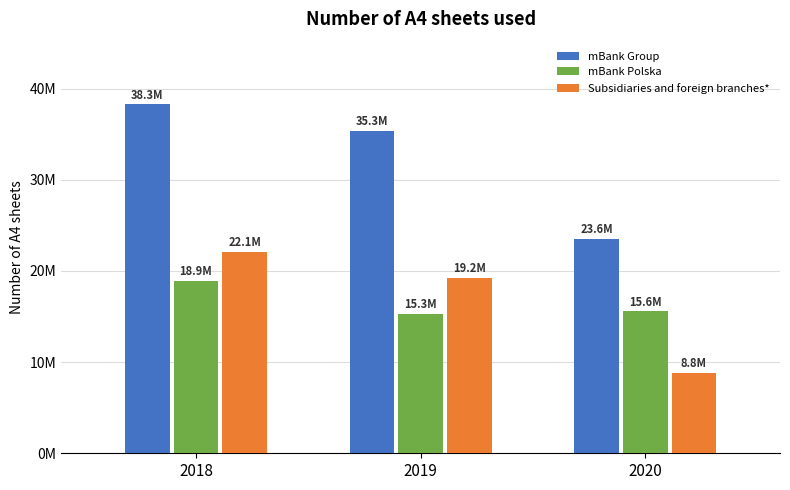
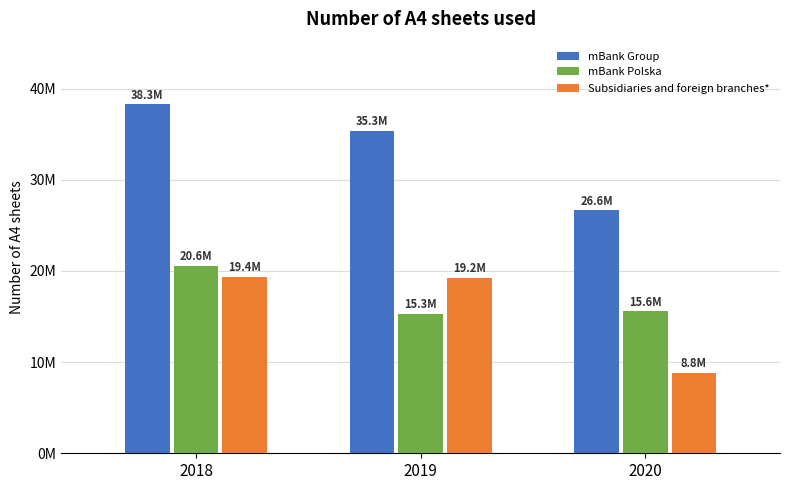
mBank Polska, 2018: 18.9M -> 20.6M
Subsidiaries and foreign branches*, 2018: 22.1M -> 19.4M
mBank Group, 2020: 23.6M -> 26.6M
